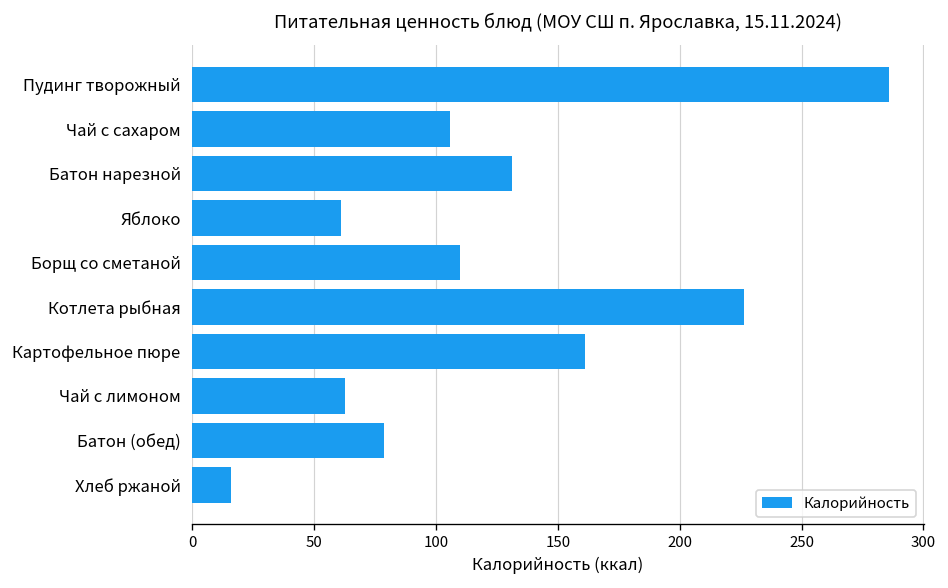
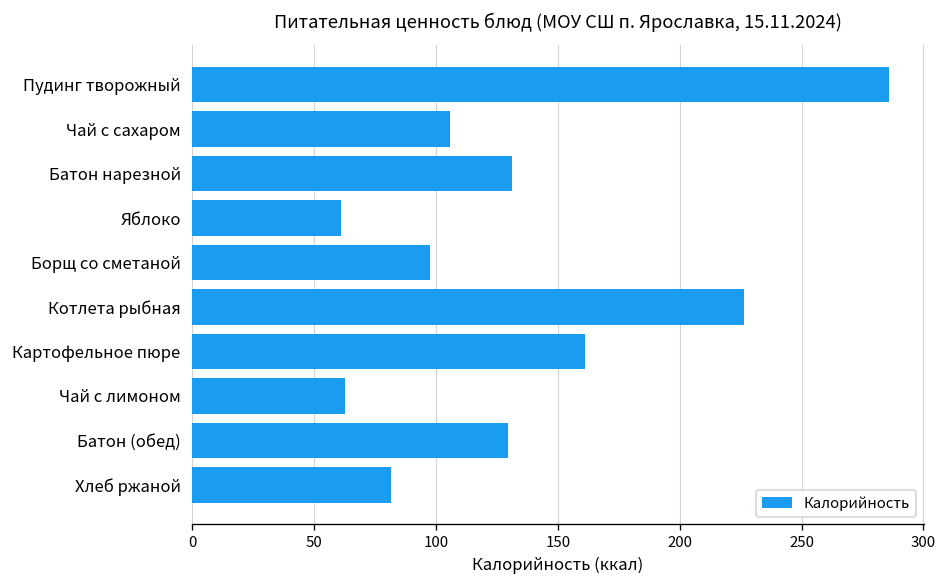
Борщ со сметаной: 110 -> 98
Батон (обед): 79 -> 130
Хлеб ржаной: 16 -> 82
